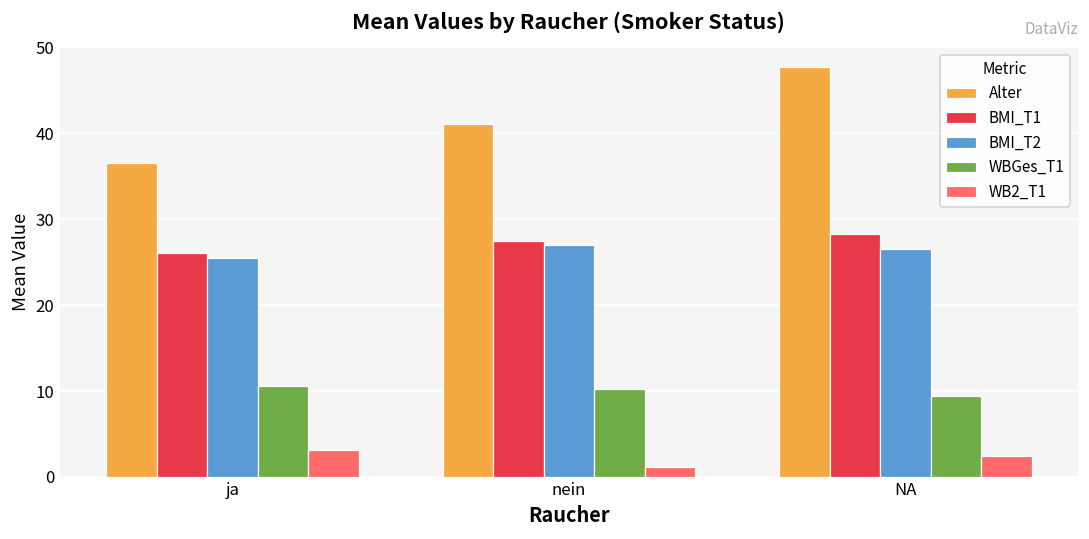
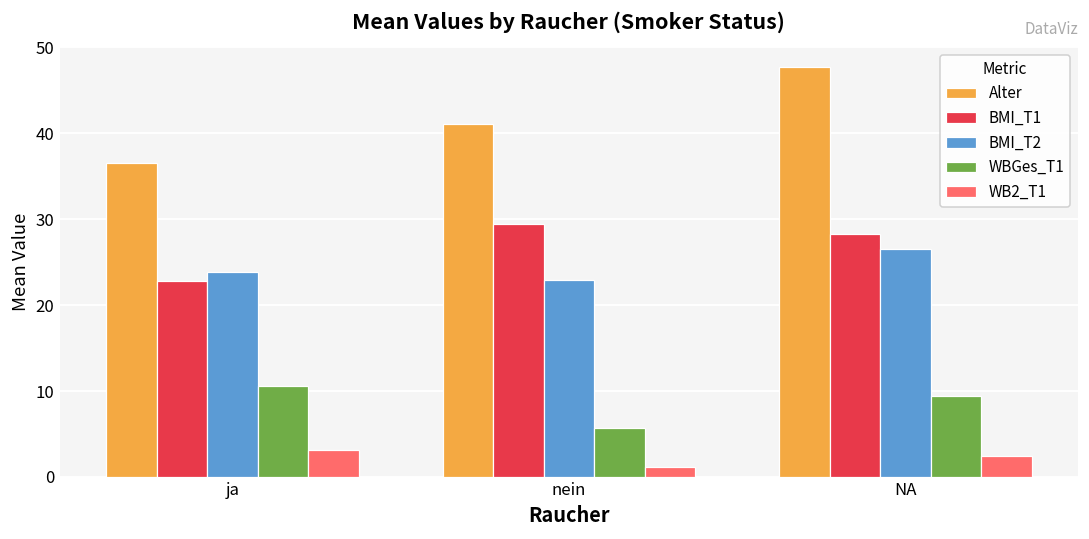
BMI_T1, ja: 26 -> 23
BMI_T2, ja: 26 -> 24
BMI_T1, nein: 28 -> 29
BMI_T2, nein: 27 -> 23
WBGes_T1, nein: 10 -> 6
